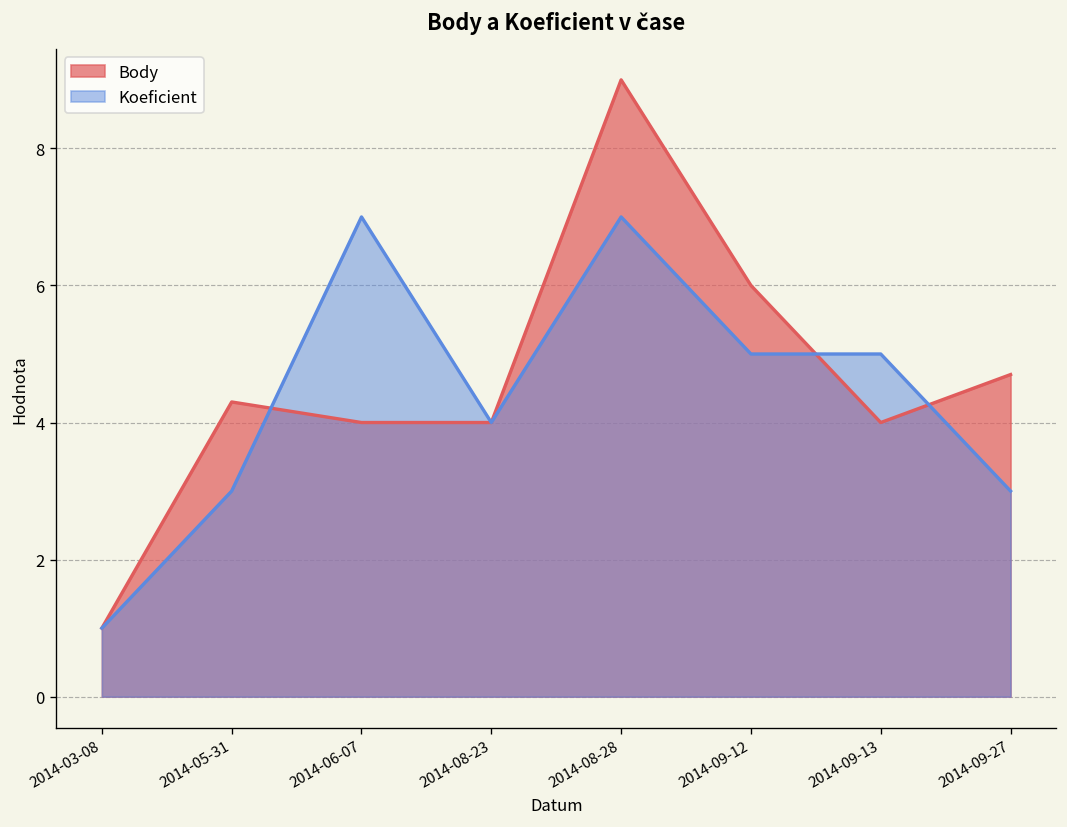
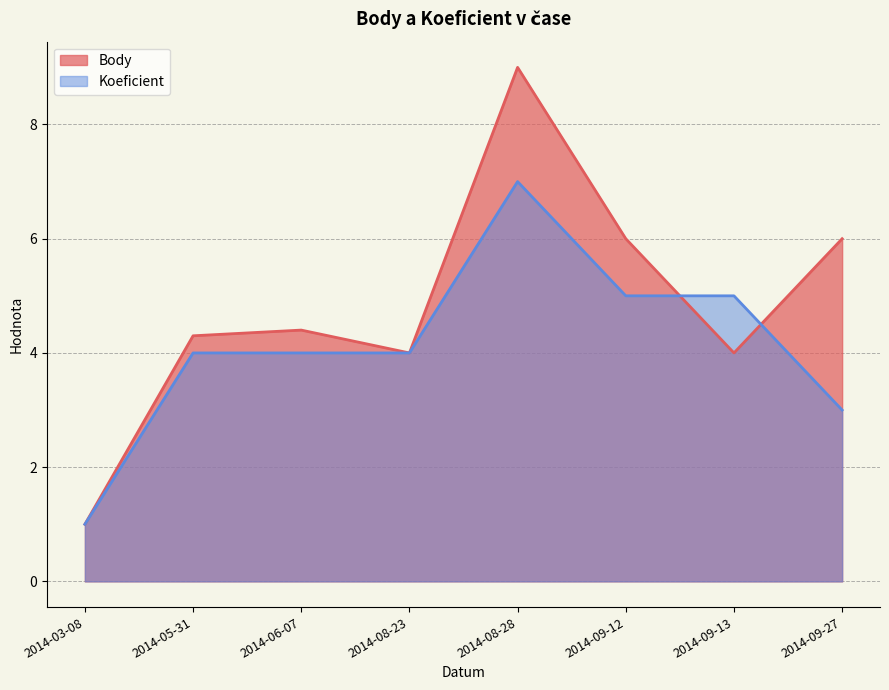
Koeficient, 2014-05-31: 3 -> 4
Body, 2014-06-07: 4.0 -> 4.4
Koeficient, 2014-06-07: 7 -> 4
Body, 2014-09-27: 4.7 -> 6.0
